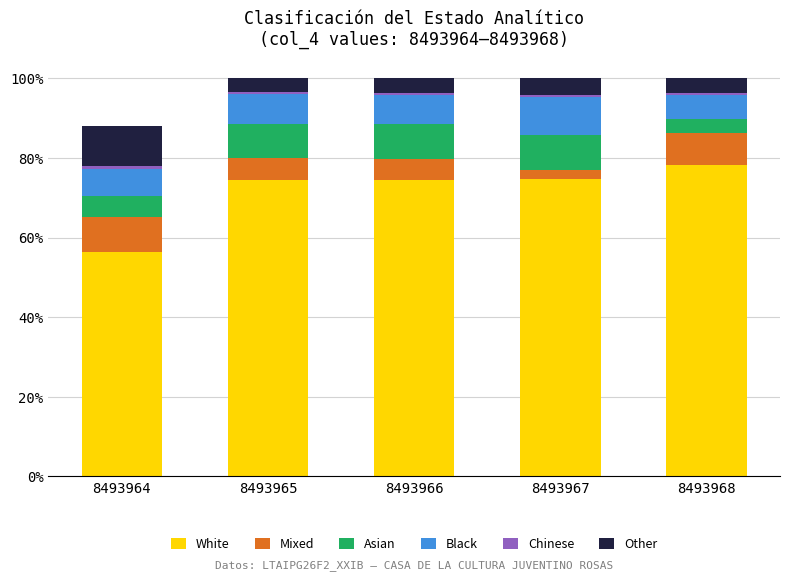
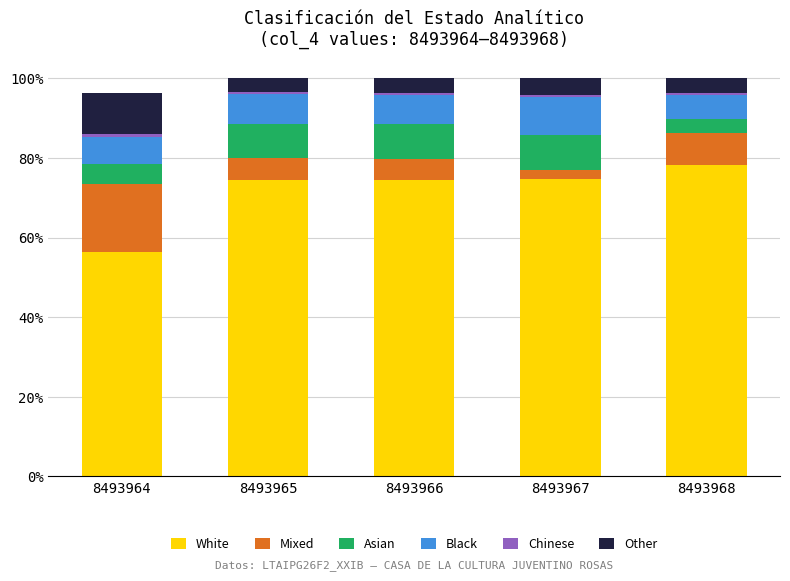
Mixed, 8493964: 9% -> 17%
